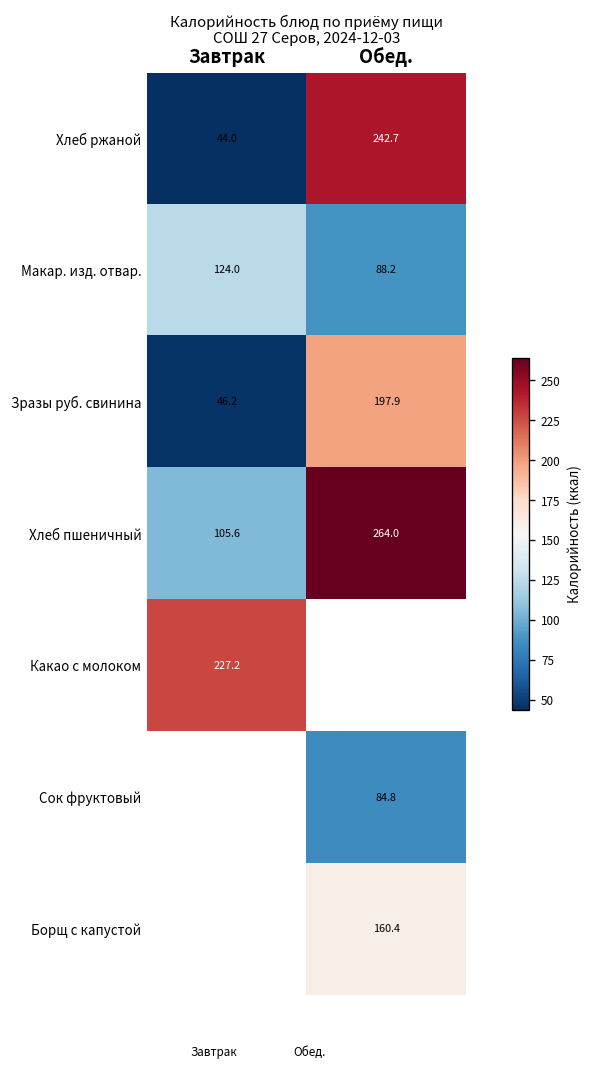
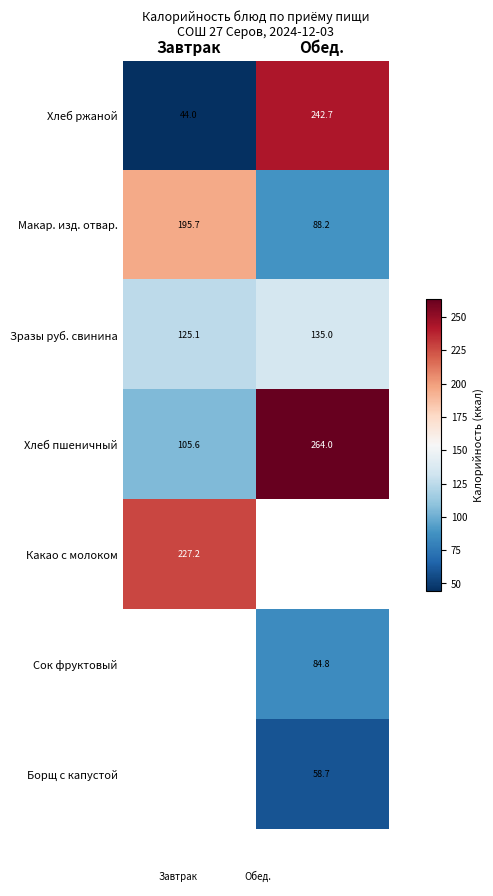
Макар. изд. отвар., Завтрак: 124.0 -> 195.7
Зразы руб. свинина, Завтрак: 46.2 -> 125.1
Зразы руб. свинина, Обед.: 197.9 -> 135.0
Борщ с капустой, Обед.: 160.4 -> 58.7
